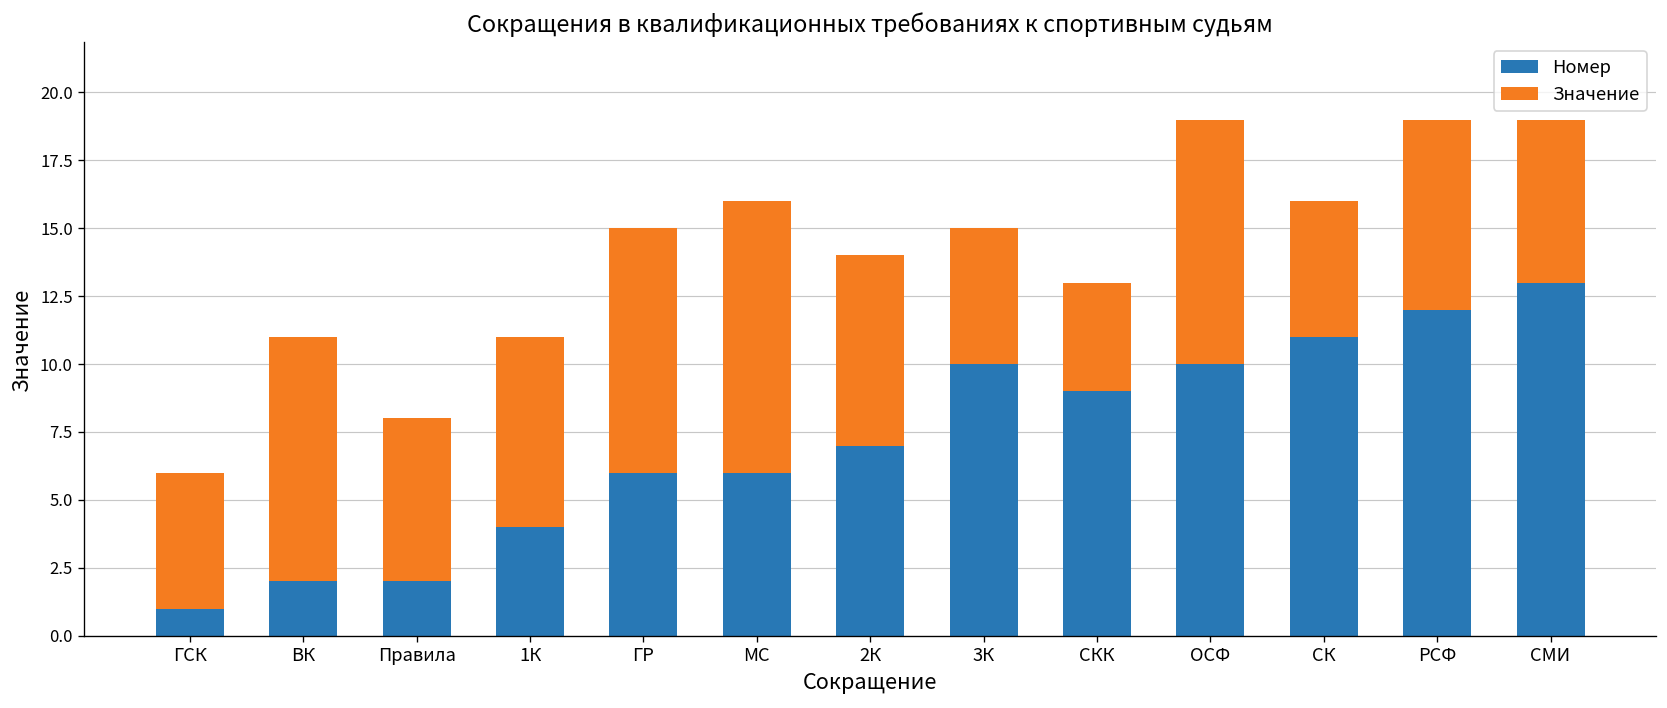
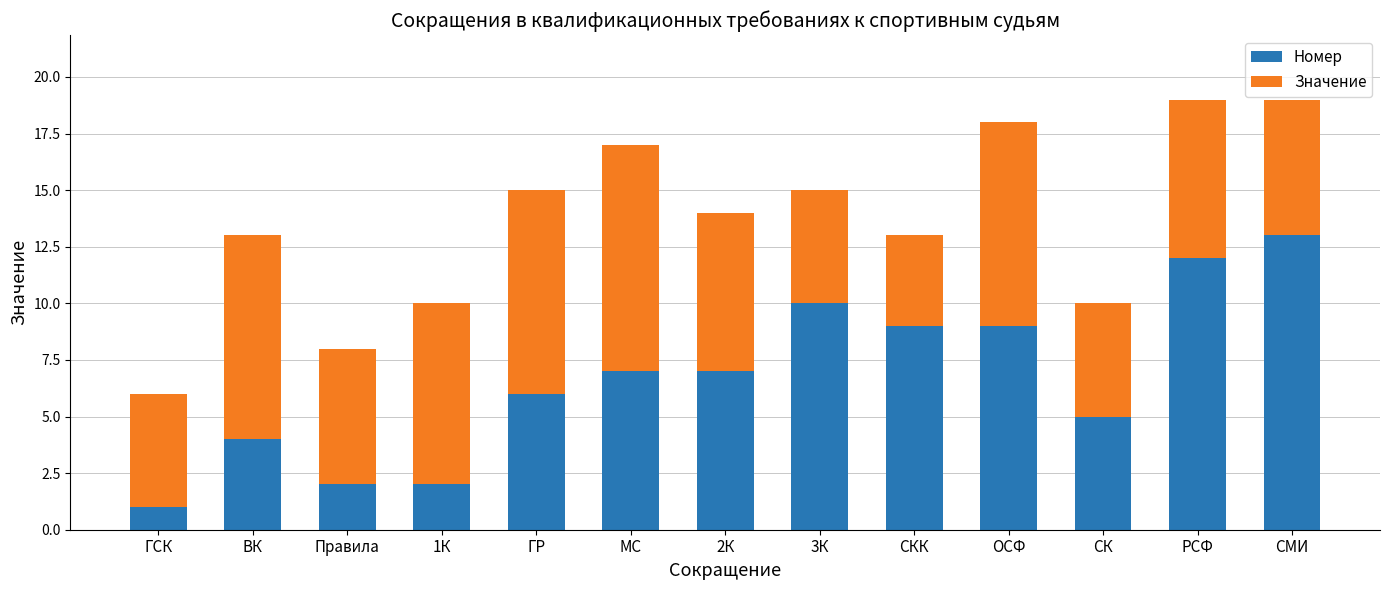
Номер, ВК: 2 -> 4
Номер, 1К: 4 -> 2
Значение, 1К: 7 -> 8
Номер, МС: 6 -> 7
Номер, ОСФ: 10 -> 9
Номер, СК: 11 -> 5
